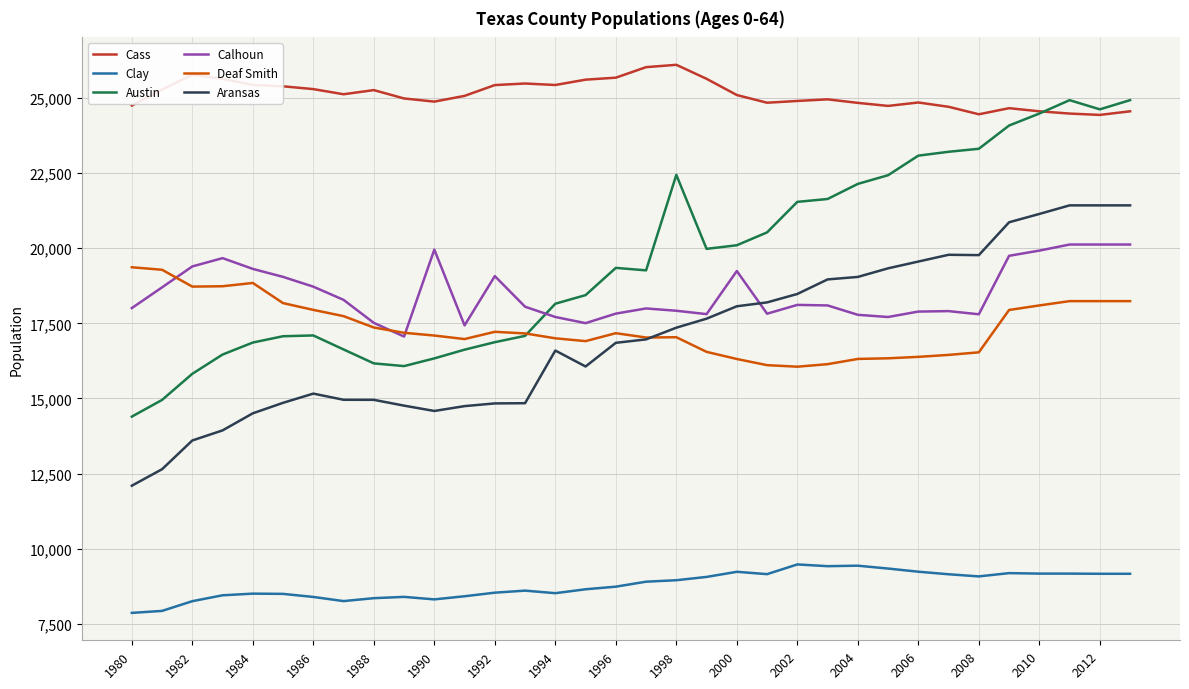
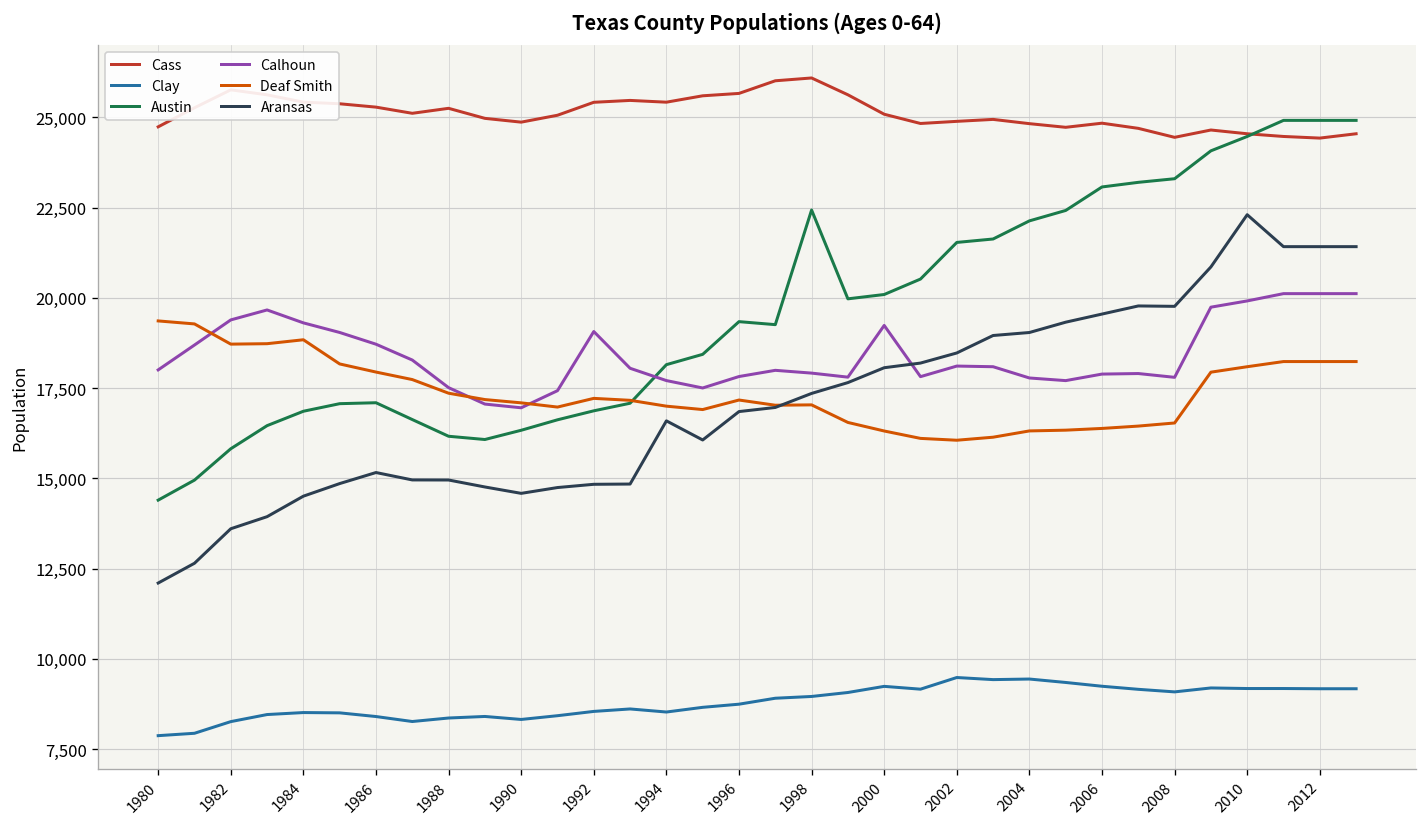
Calhoun, 1990: 20,000 -> 17,000
Aransas, 2010: 21,100 -> 22,300
Austin, 2012: 24,600 -> 24,900
